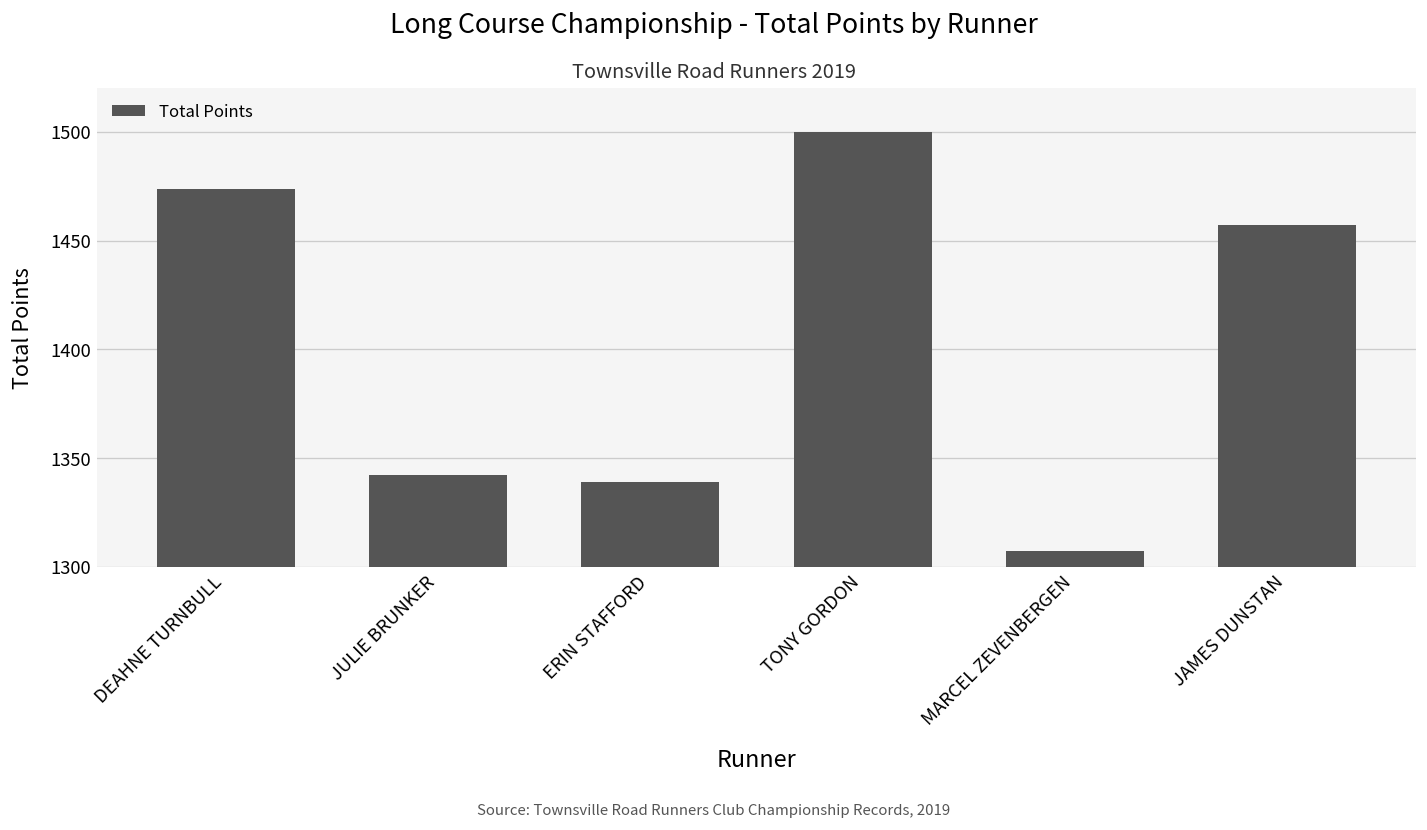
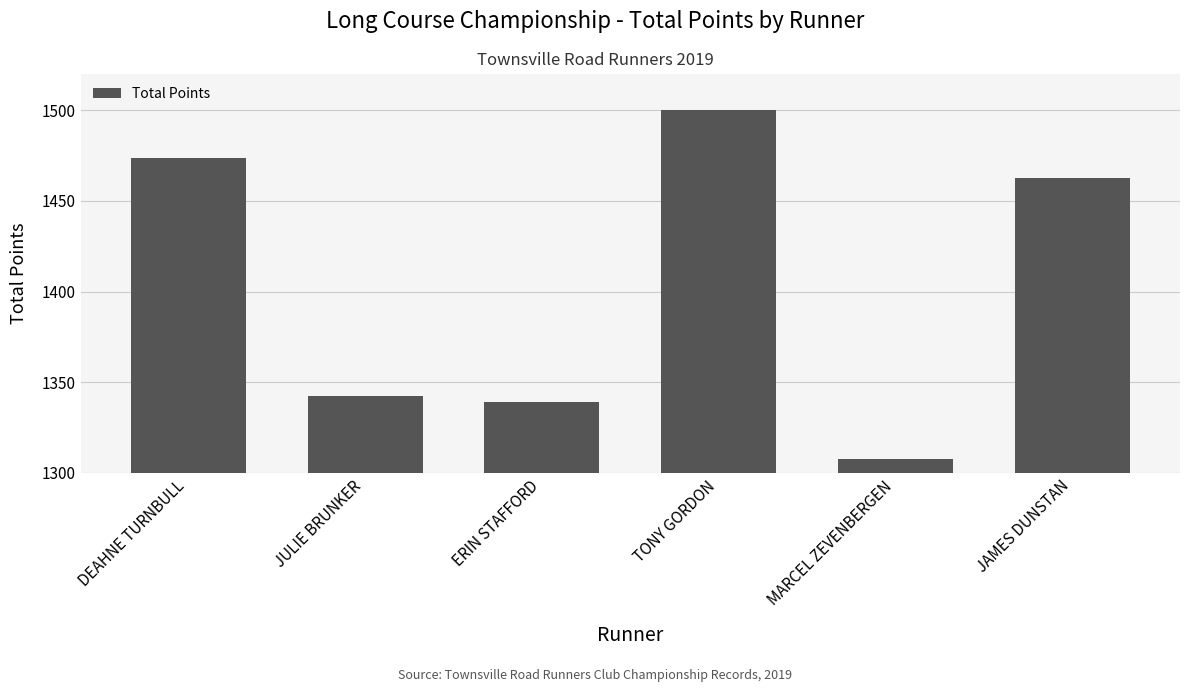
JAMES DUNSTAN: 1457 -> 1463
